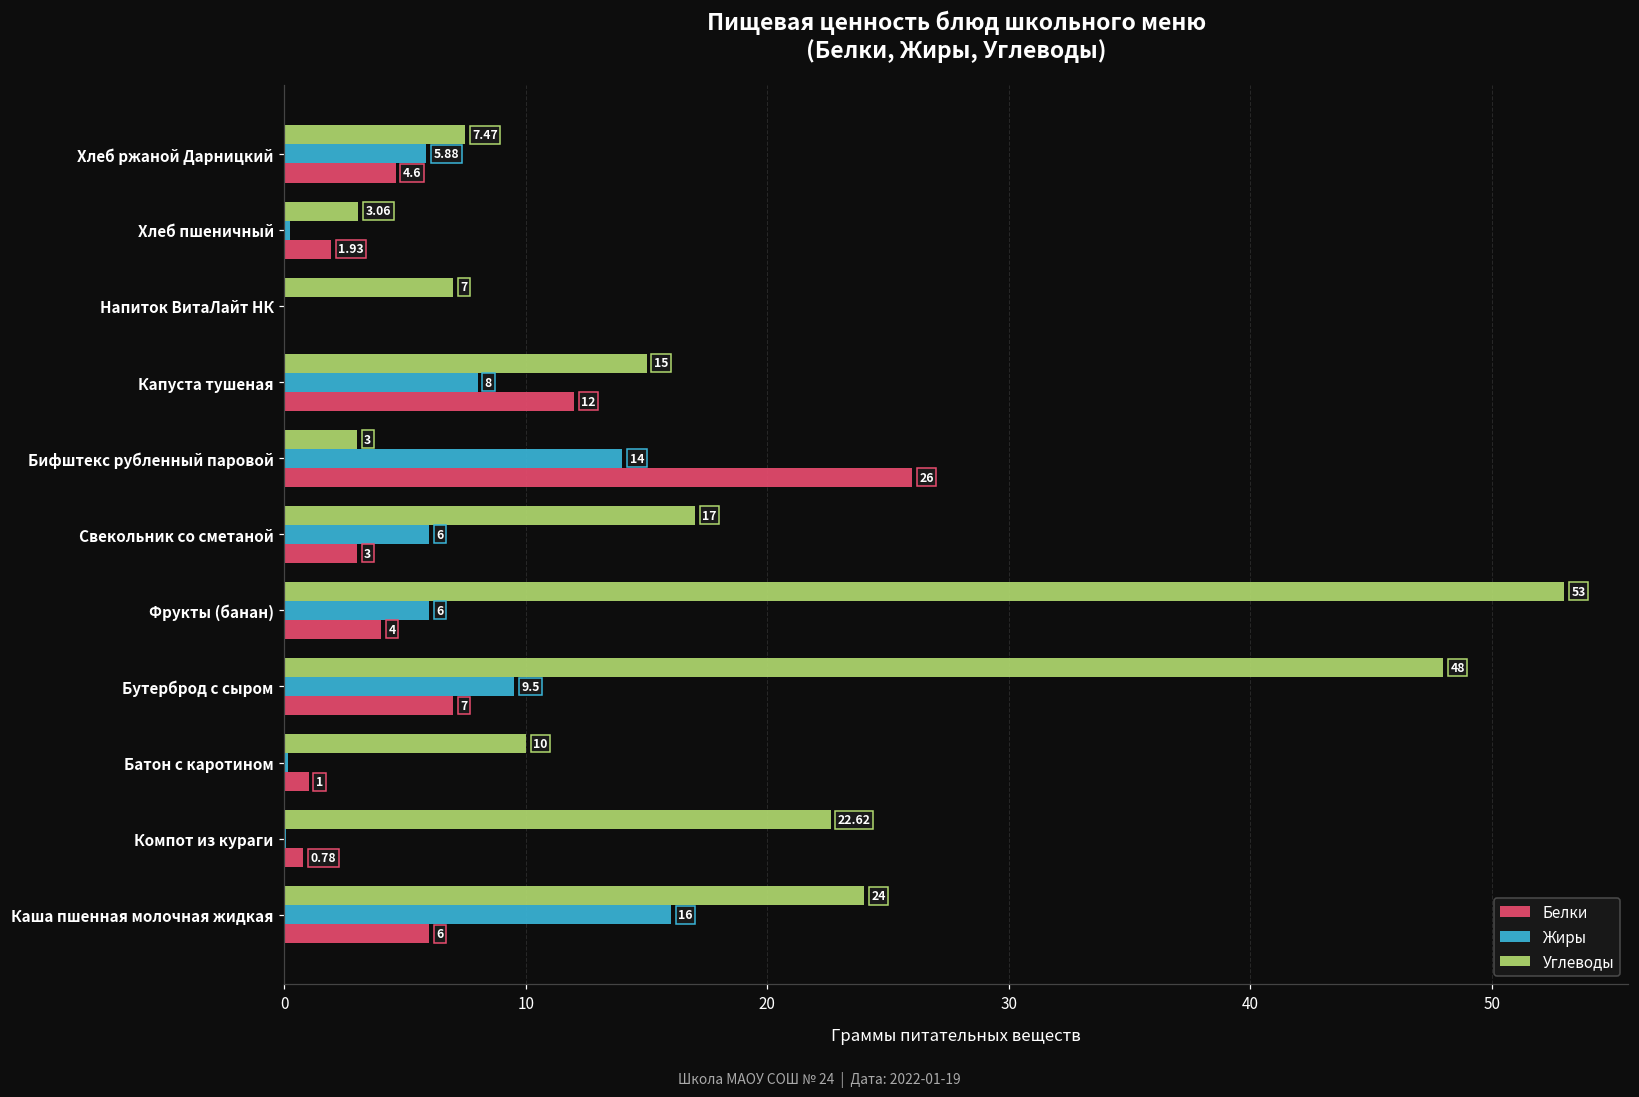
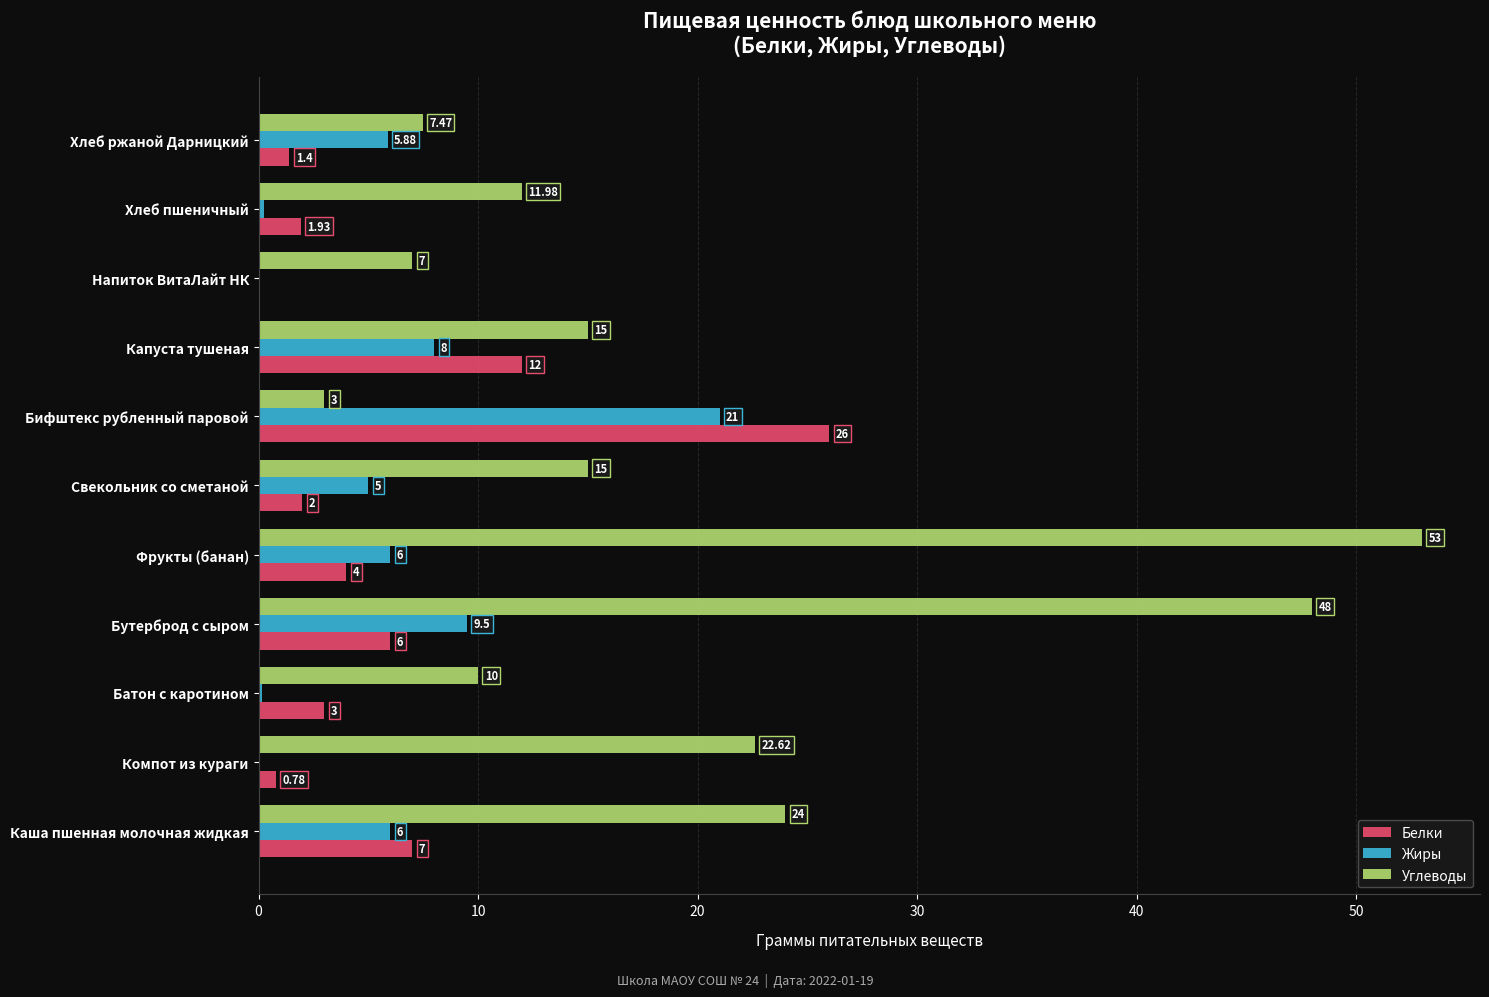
Белки, Хлеб ржаной Дарницкий: 4.6 -> 1.4
Углеводы, Хлеб пшеничный: 3.06 -> 11.98
Жиры, Бифштекс рубленный паровой: 14 -> 21
Углеводы, Свекольник со сметаной: 17 -> 15
Жиры, Свекольник со сметаной: 6 -> 5
Белки, Свекольник со сметаной: 3 -> 2
Белки, Бутерброд с сыром: 7 -> 6
Белки, Батон с каротином: 1 -> 3
Жиры, Каша пшенная молочная жидкая: 16 -> 6
Белки, Каша пшенная молочная жидкая: 6 -> 7
